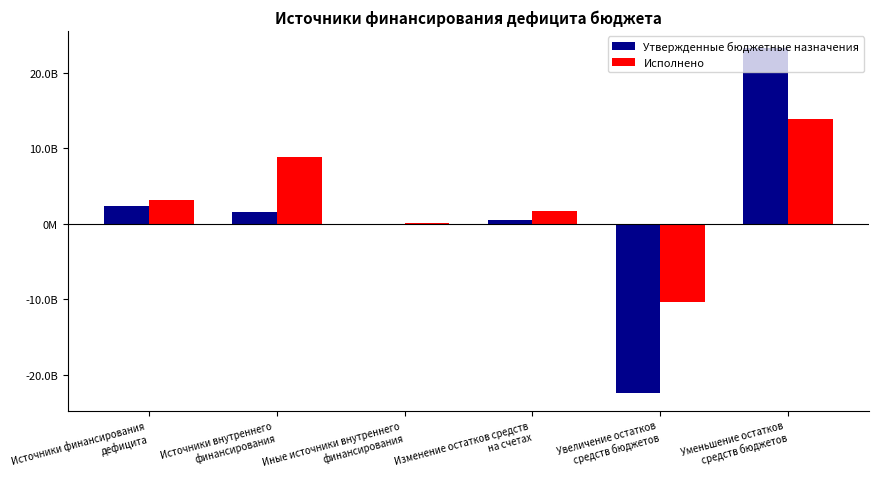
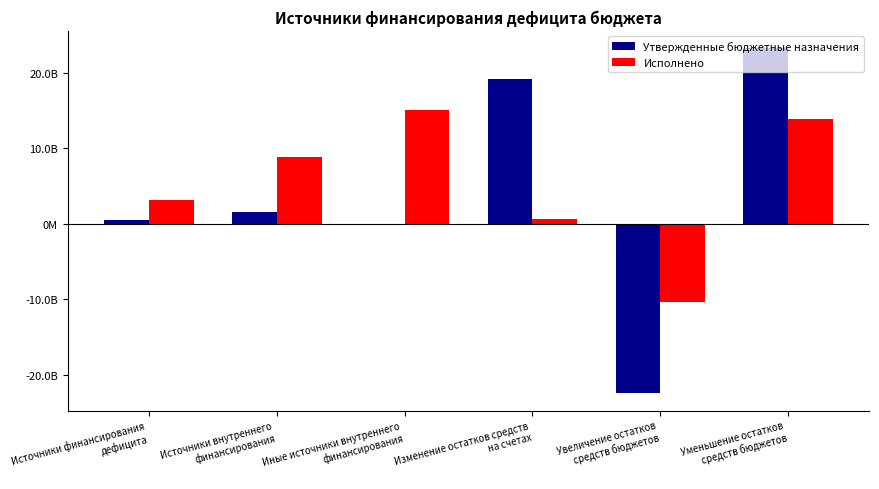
Утвержденные бюджетные назначения, Источники финансирования дефицита: 2000000000 -> 0
Исполнено, Иные источники внутреннего финансирования: 0 -> 15000000000
Утвержденные бюджетные назначения, Изменение остатков средств на счетах: 0 -> 19000000000
Исполнено, Изменение остатков средств на счетах: 2000000000 -> 1000000000
